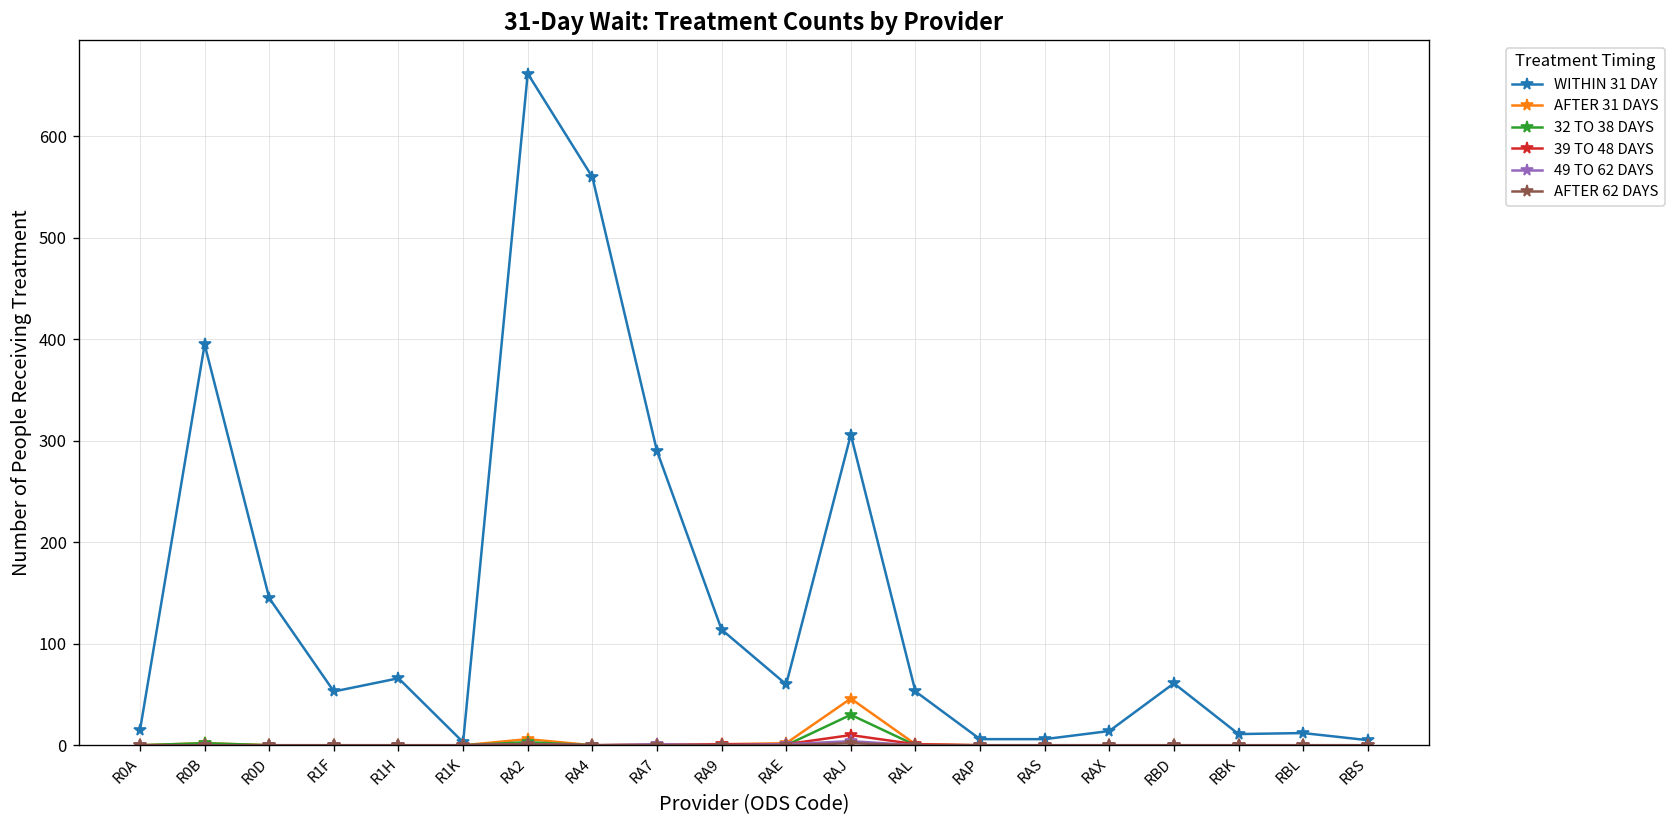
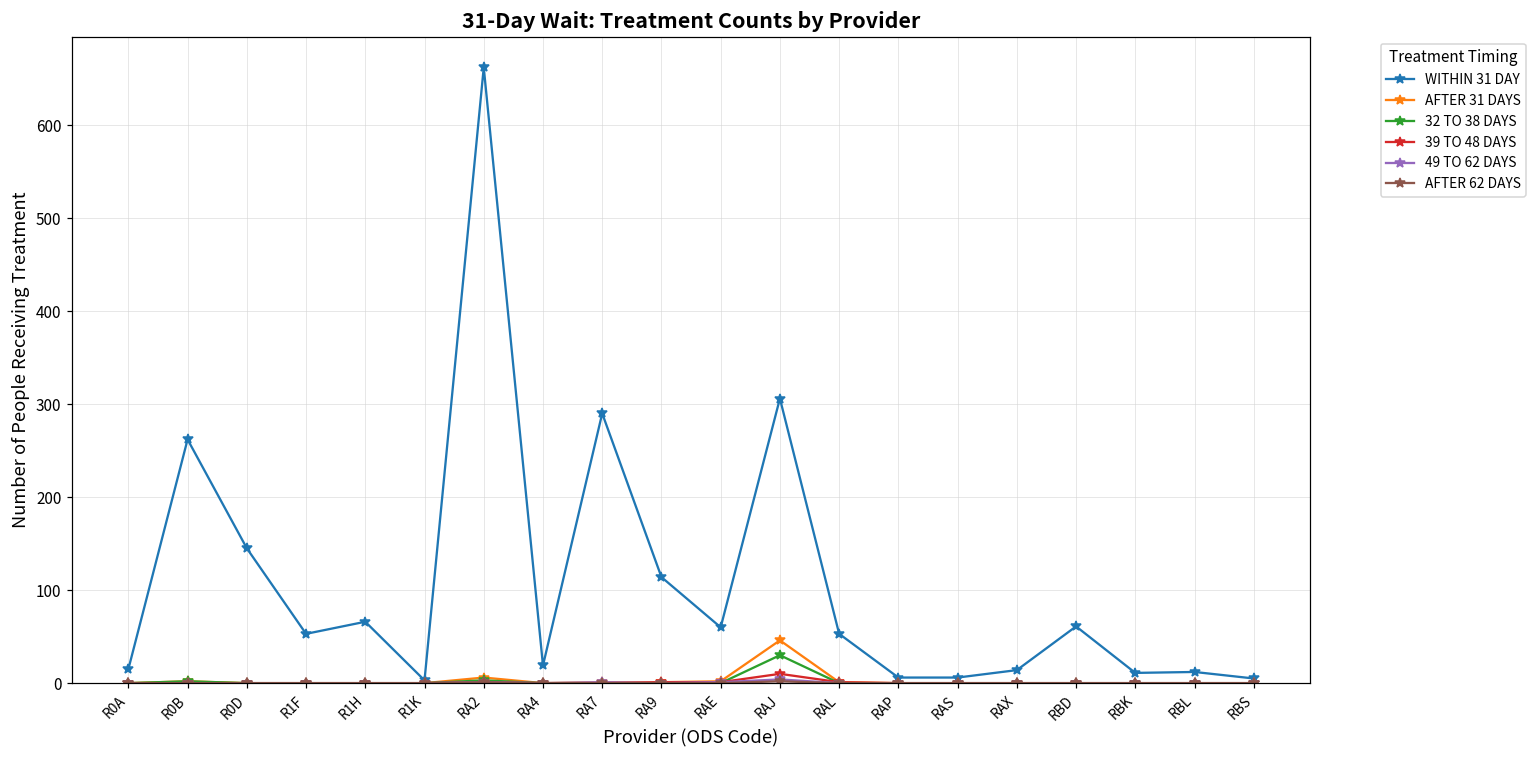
WITHIN 31 DAY, R0B: 400 -> 260
WITHIN 31 DAY, RA4: 560 -> 20
